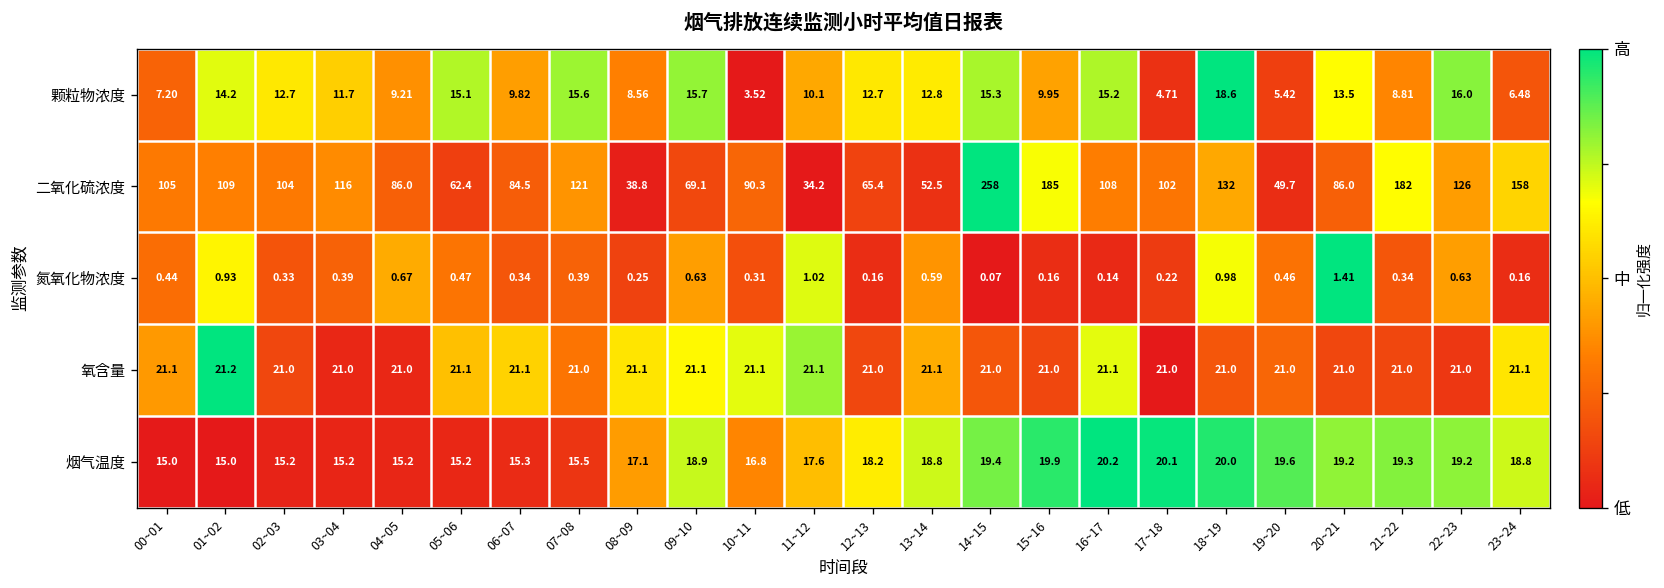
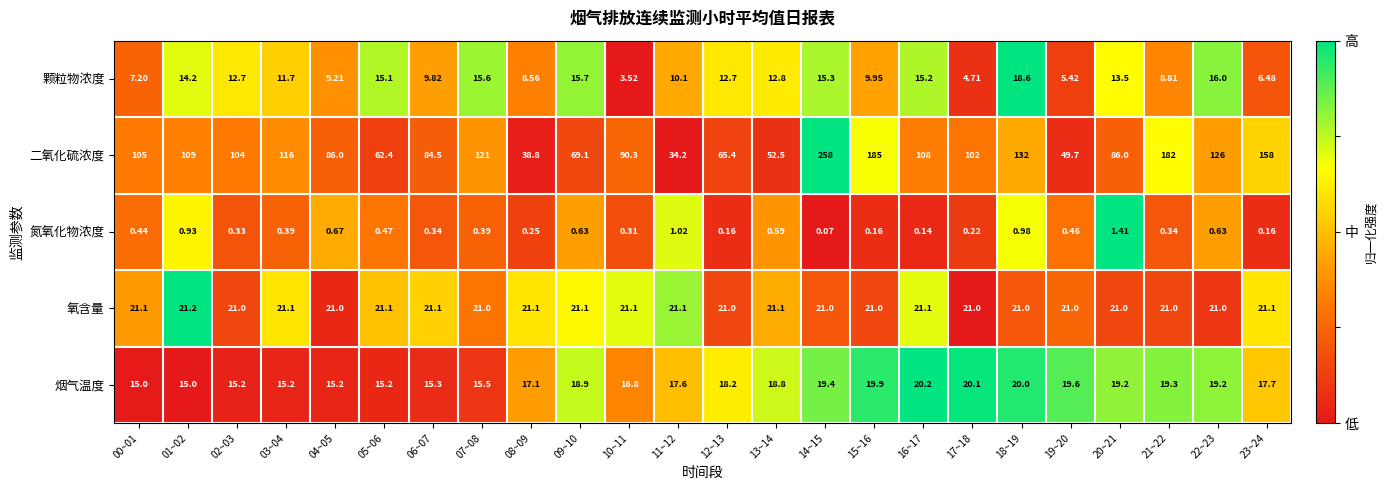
氧含量, 03~04: 21.0 -> 21.1
烟气温度, 23~24: 18.8 -> 17.7
